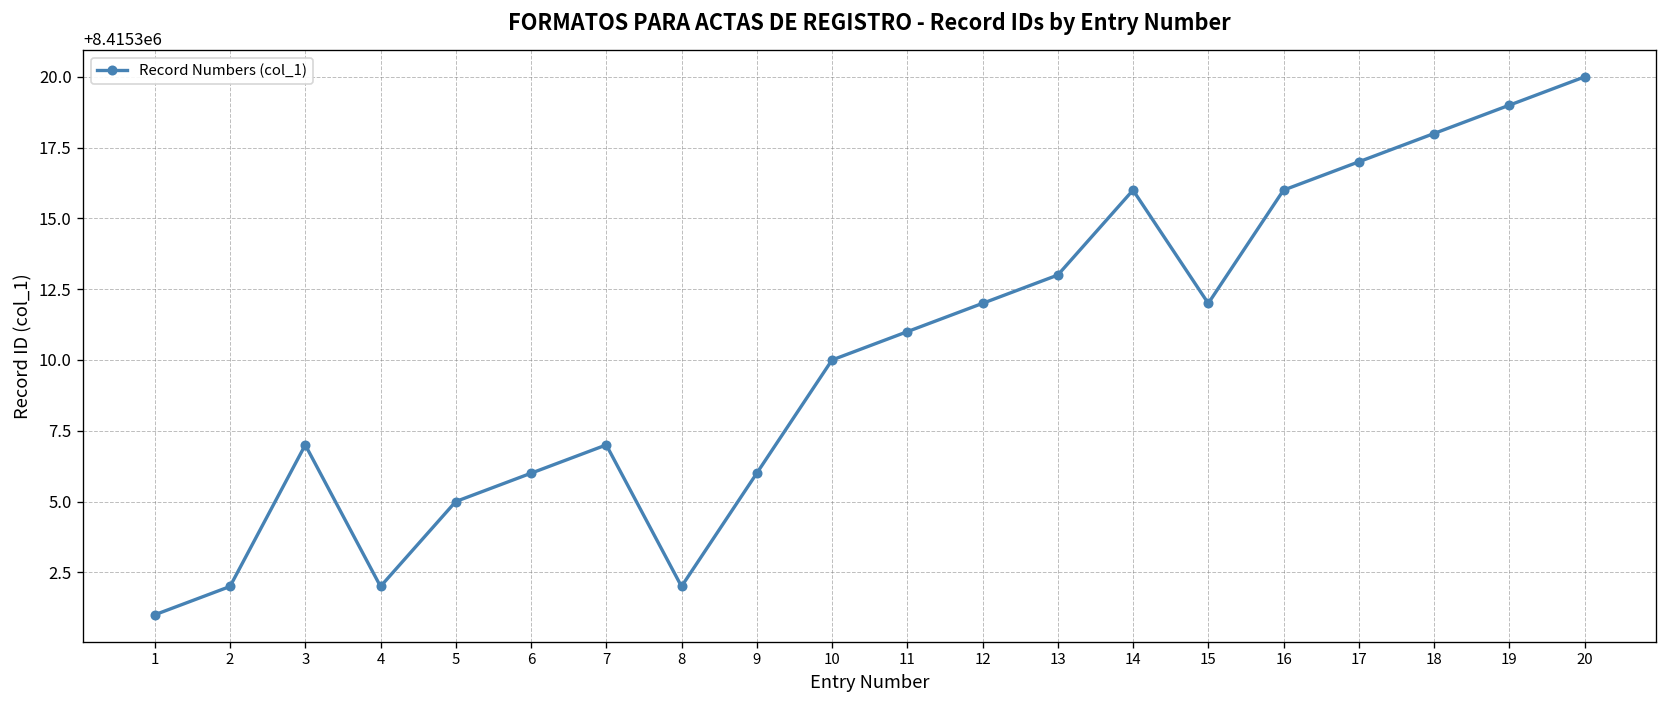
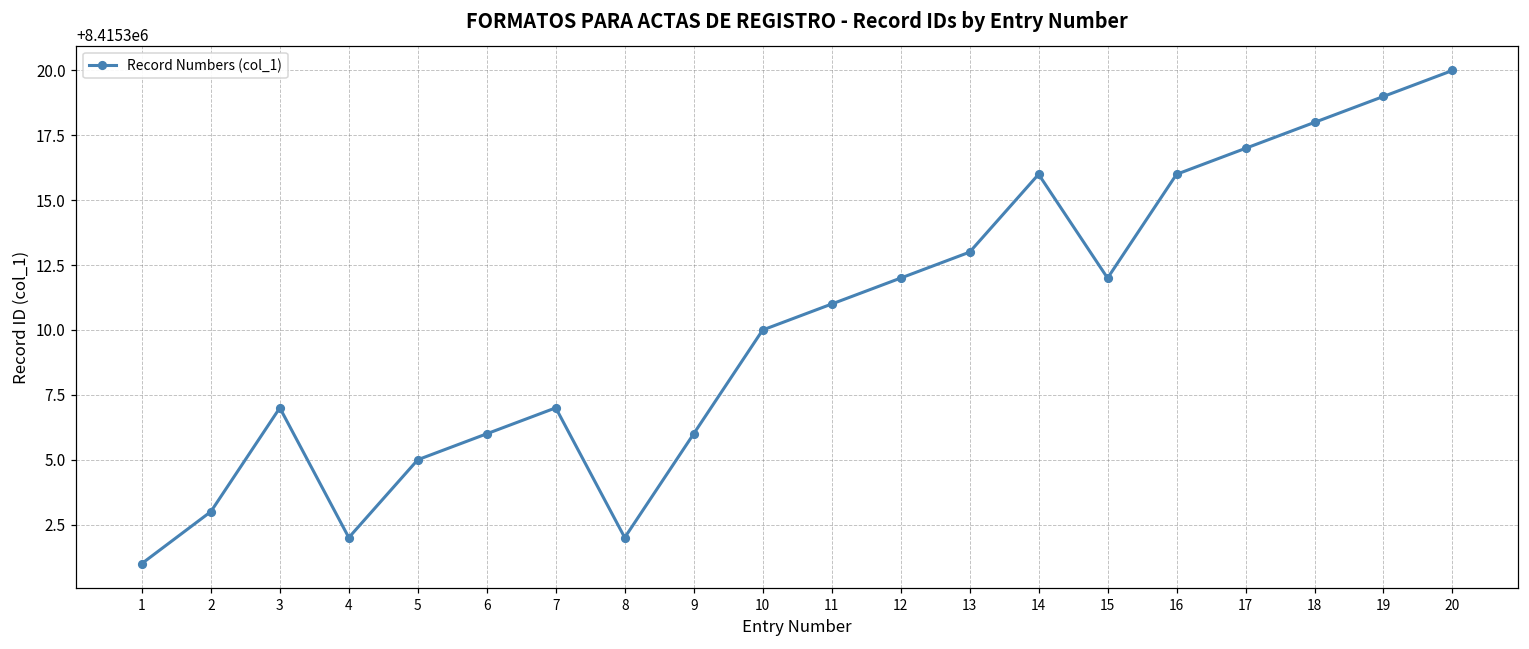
2: 8415302 -> 8415303
